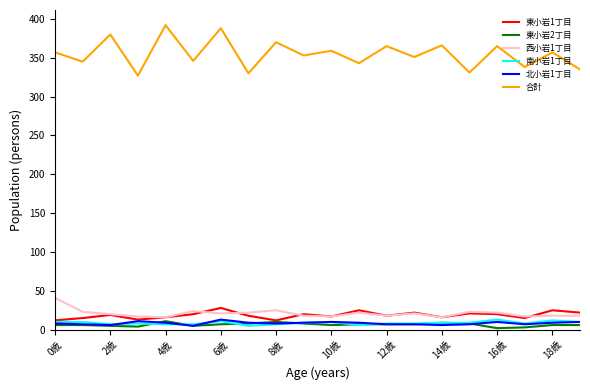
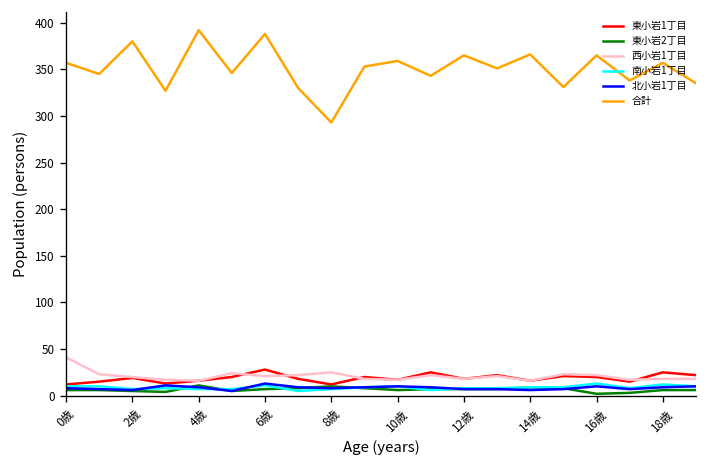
合計, 8歳: 370 -> 290
